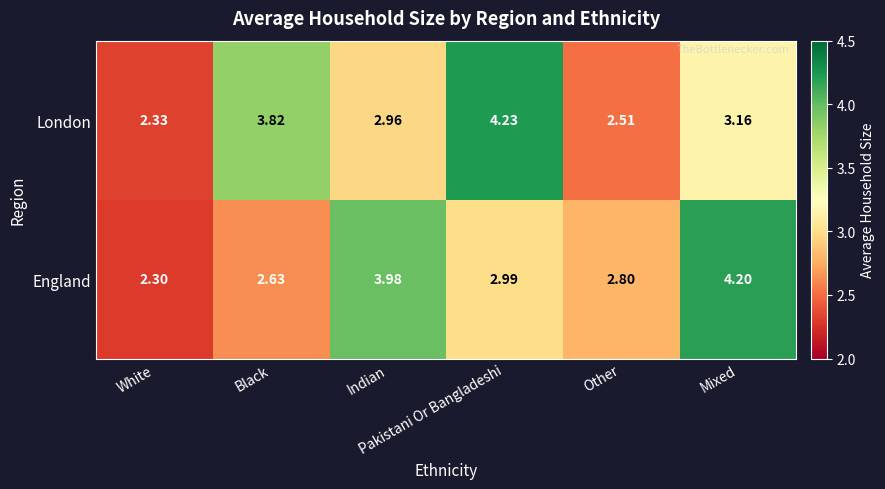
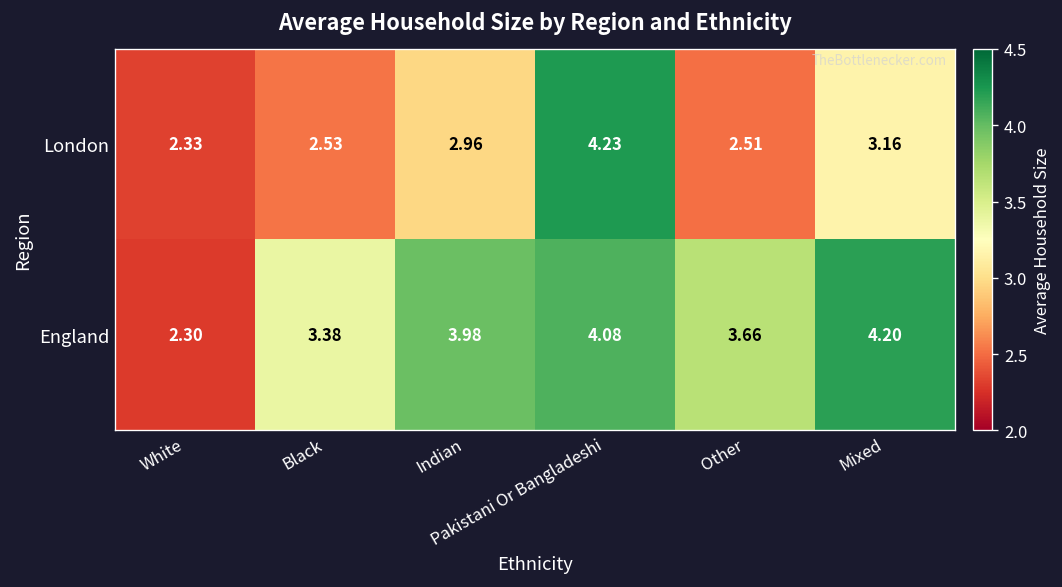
London, Black: 3.82 -> 2.53
England, Black: 2.63 -> 3.38
England, Pakistani Or Bangladeshi: 2.99 -> 4.08
England, Other: 2.80 -> 3.66
